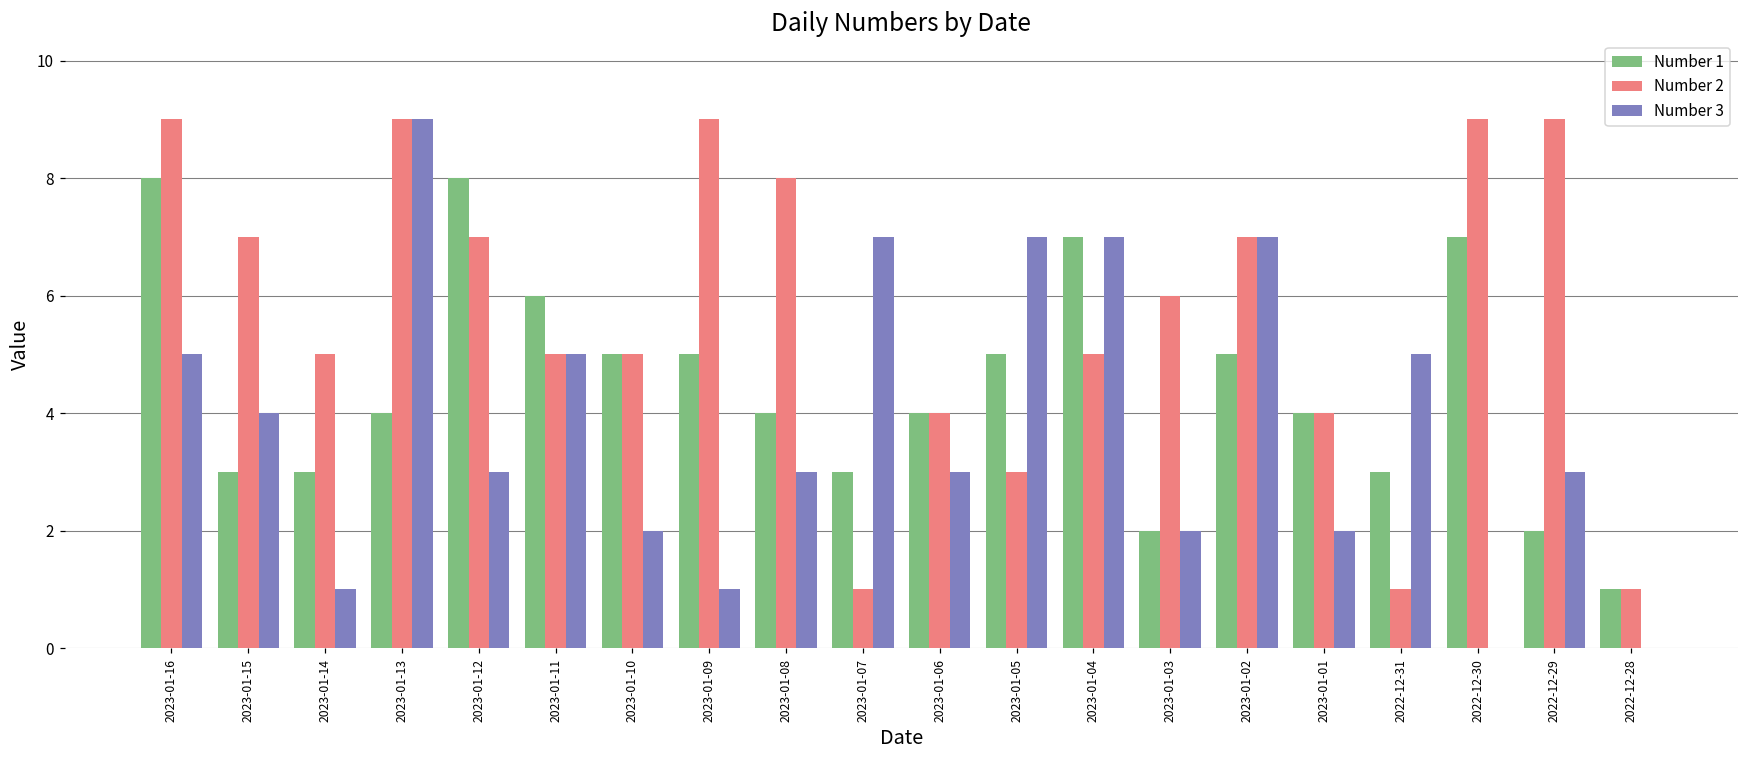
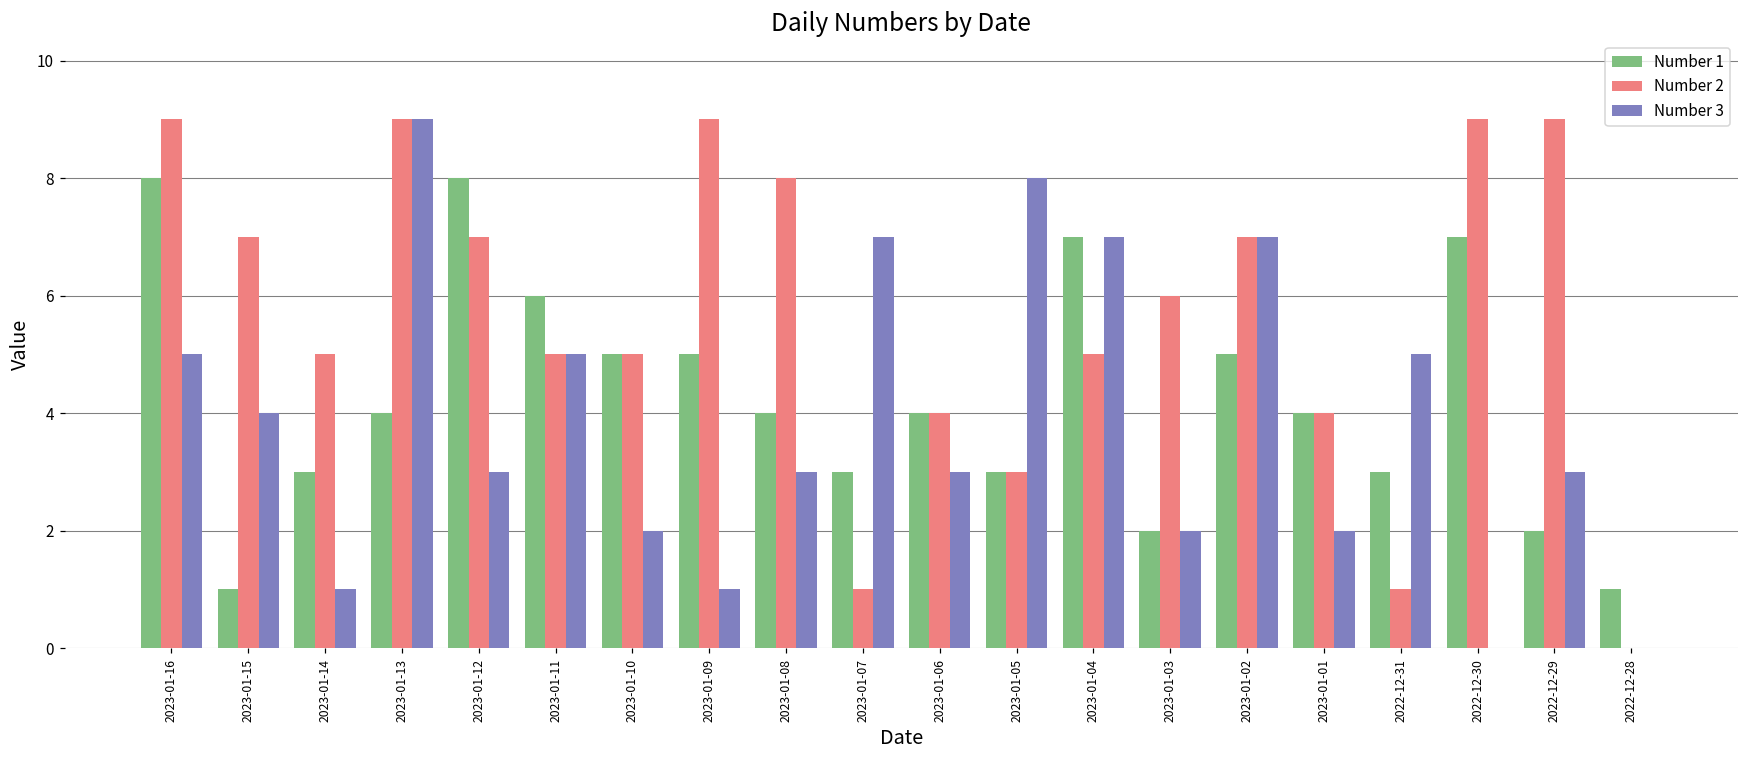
Number 1, 2023-01-15: 3 -> 1
Number 1, 2023-01-05: 5 -> 3
Number 3, 2023-01-05: 7 -> 8
Number 2, 2022-12-28: 1 -> 0
